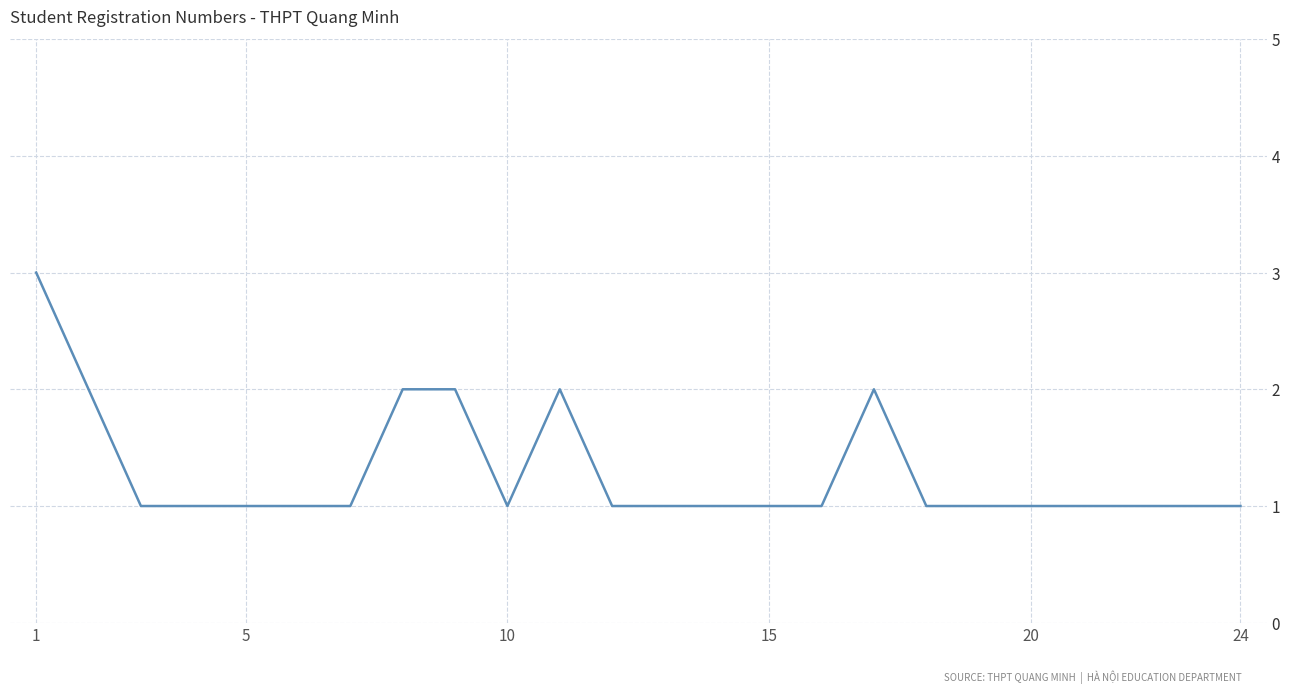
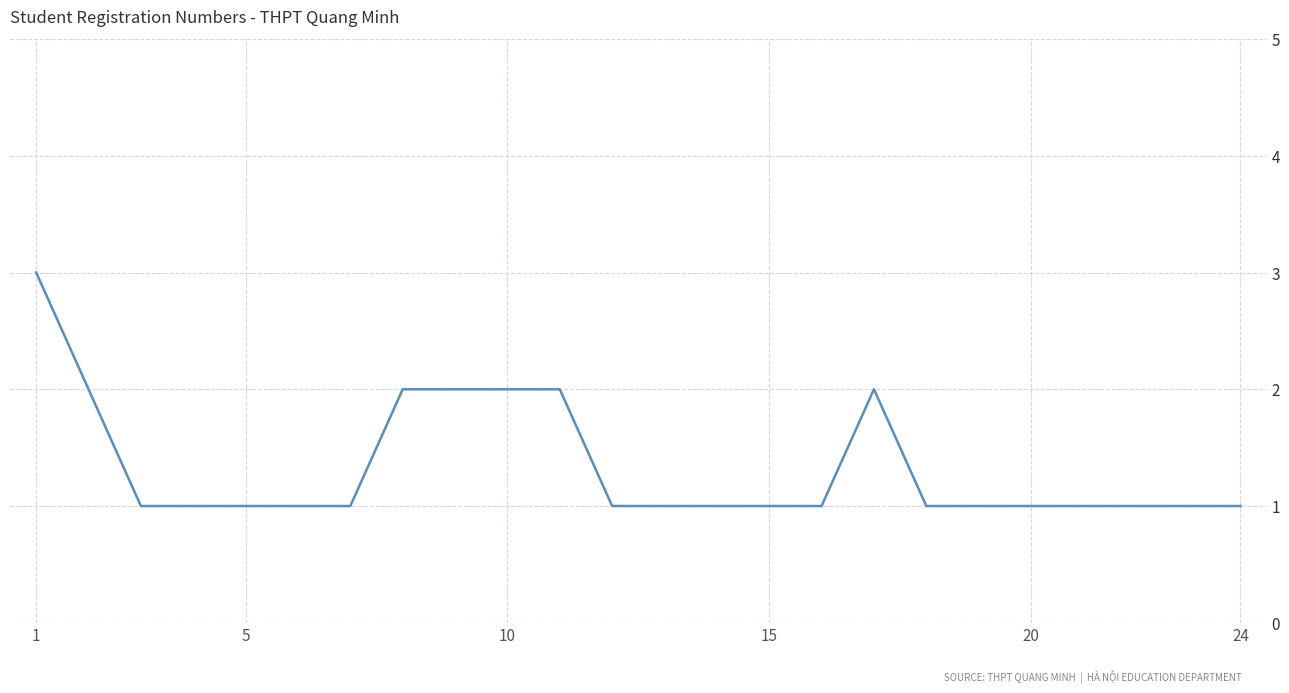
10: 1 -> 2
